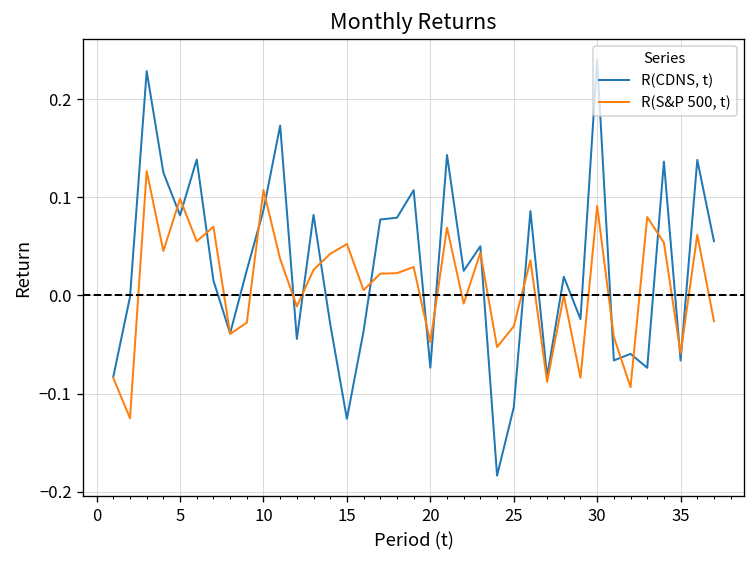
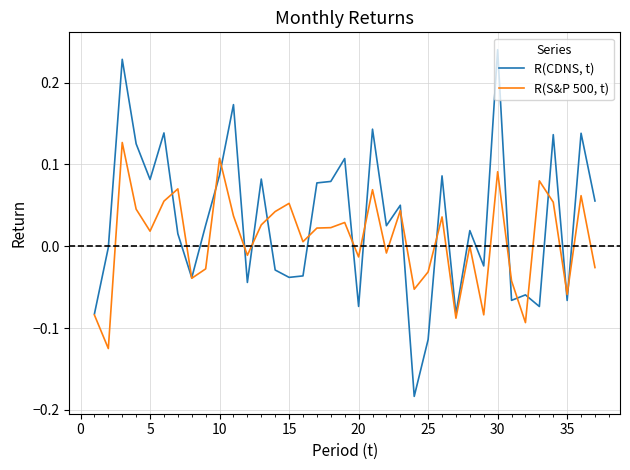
R(S&P 500, t), 5: 0.10 -> 0.02
R(CDNS, t), 15: -0.13 -> -0.04
R(S&P 500, t), 20: -0.05 -> -0.01
